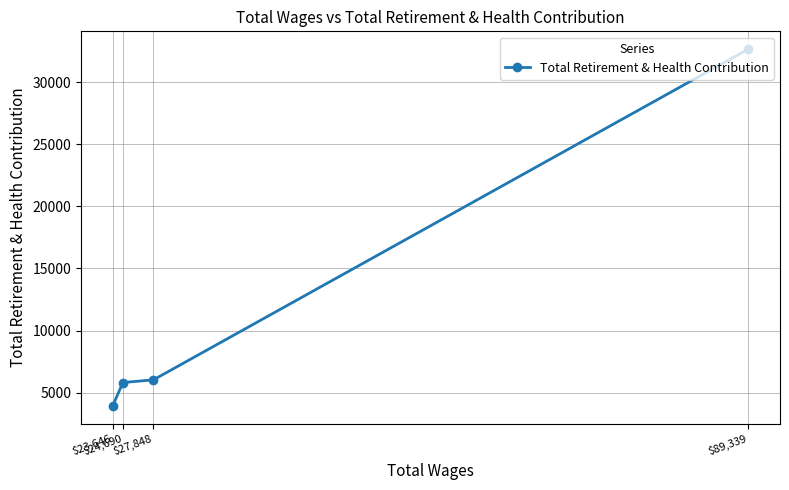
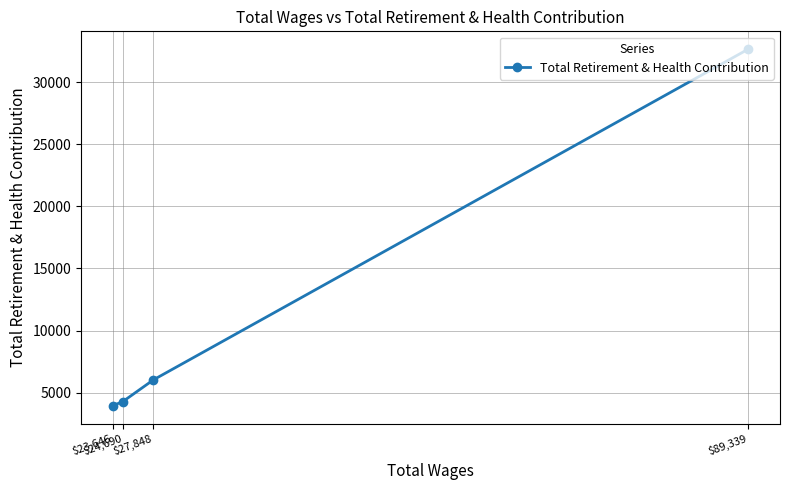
$24,690: 5800 -> 4300
